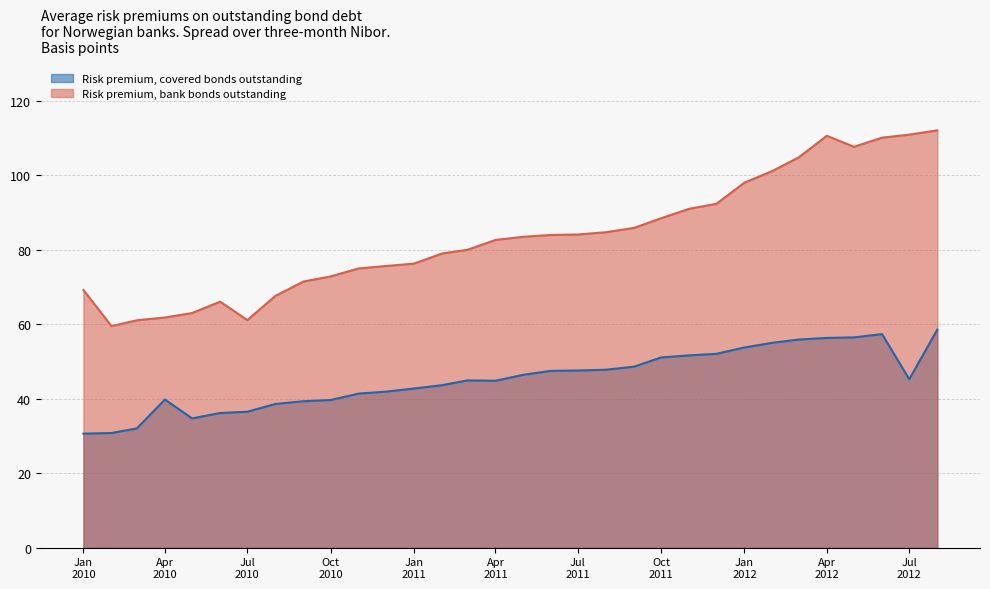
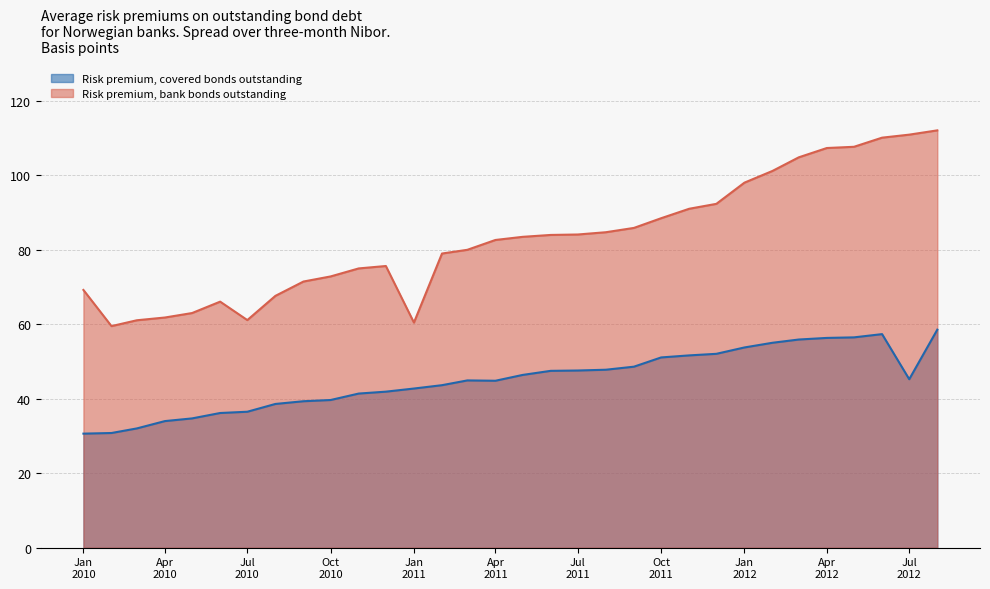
Risk premium, covered bonds outstanding, Apr 2010: 40 -> 34
Risk premium, bank bonds outstanding, Jan 2011: 76 -> 60
Risk premium, bank bonds outstanding, Apr 2012: 111 -> 107
